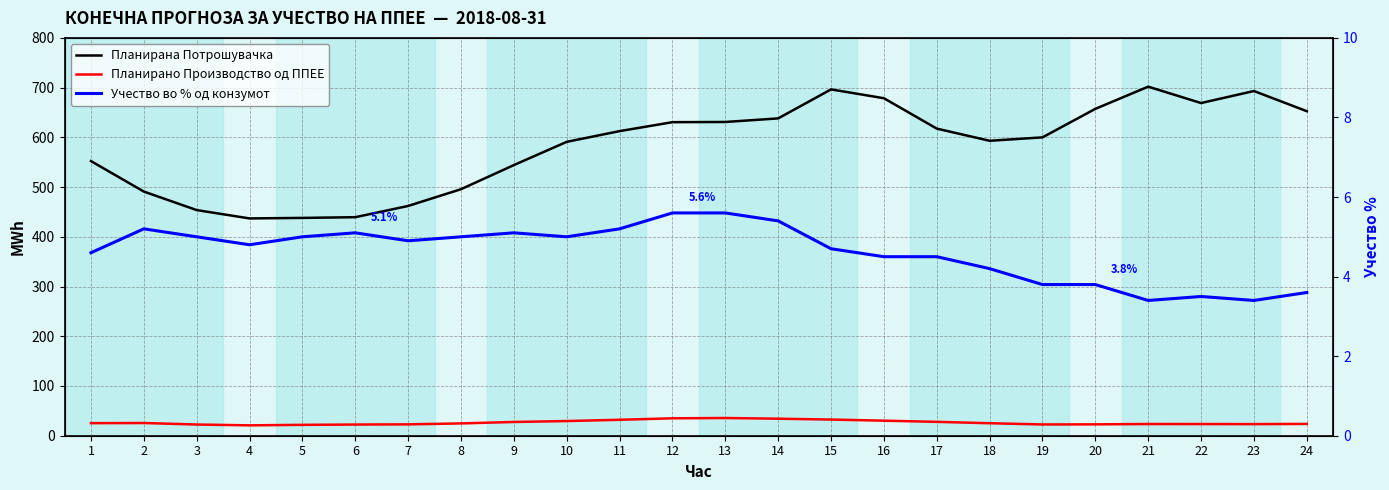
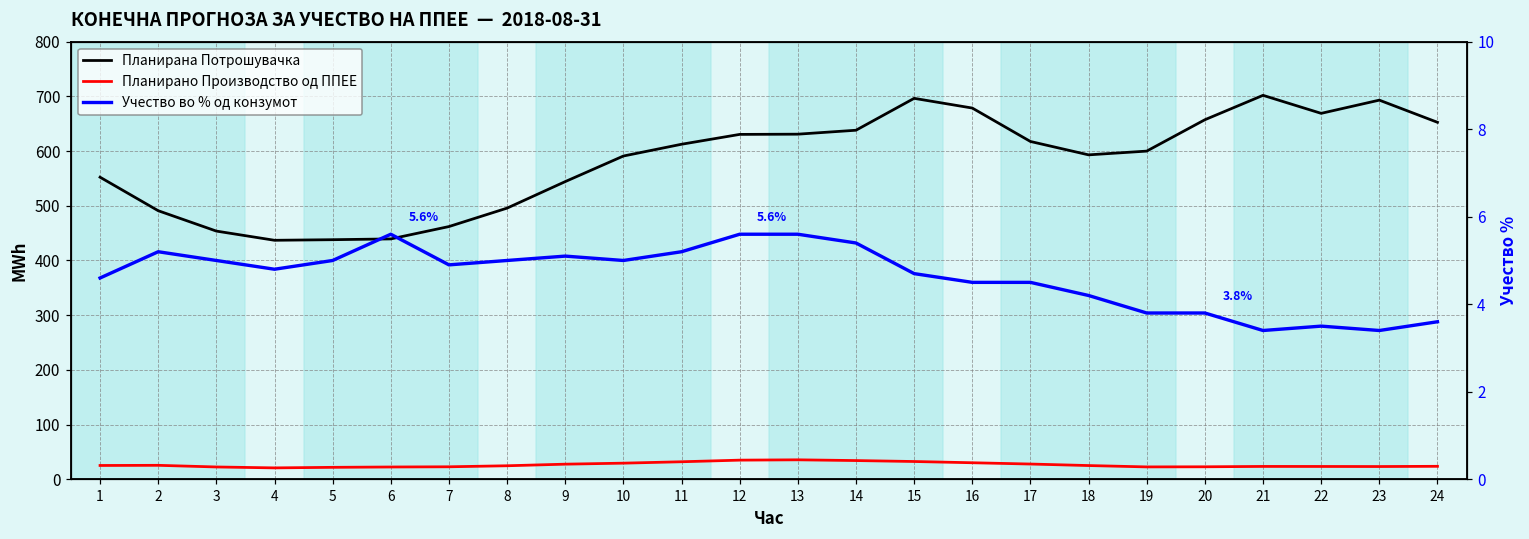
Учество во % од конзумот, 6: 5.1% -> 5.6%
